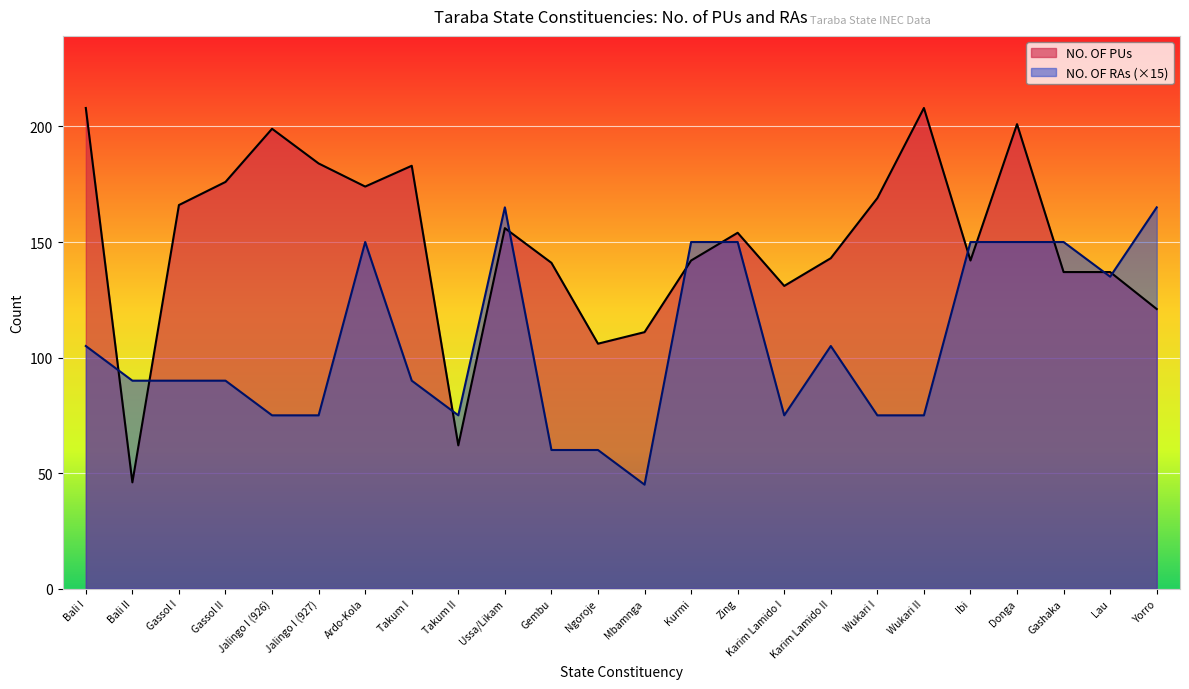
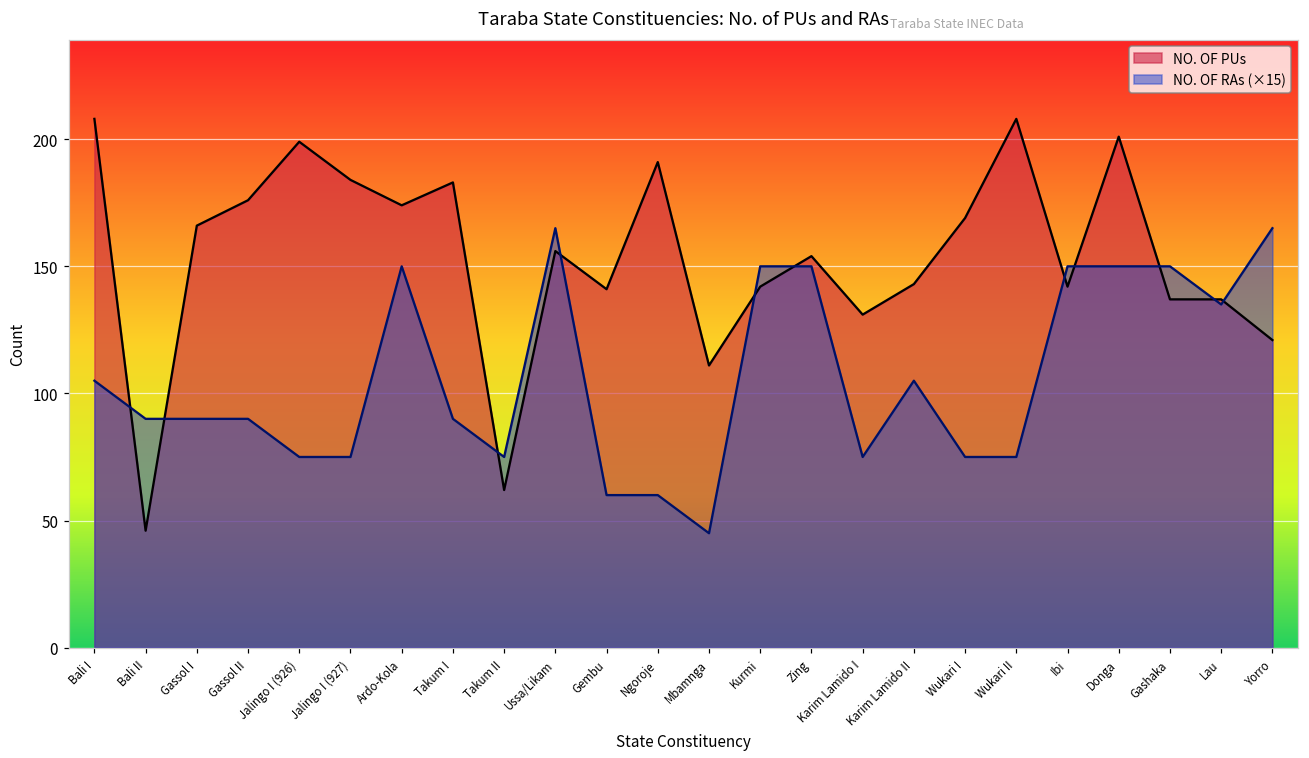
NO. OF PUs, Ngoroje: 106 -> 191
